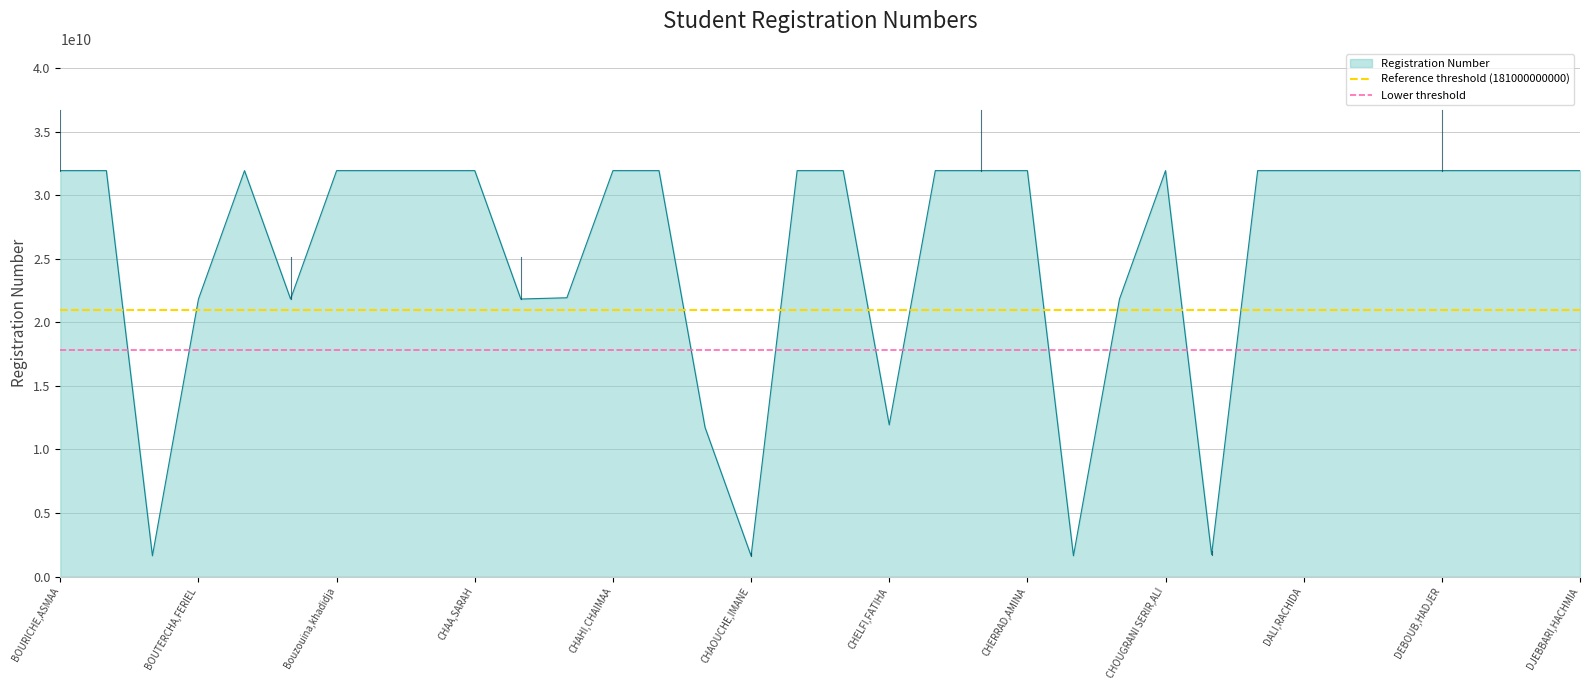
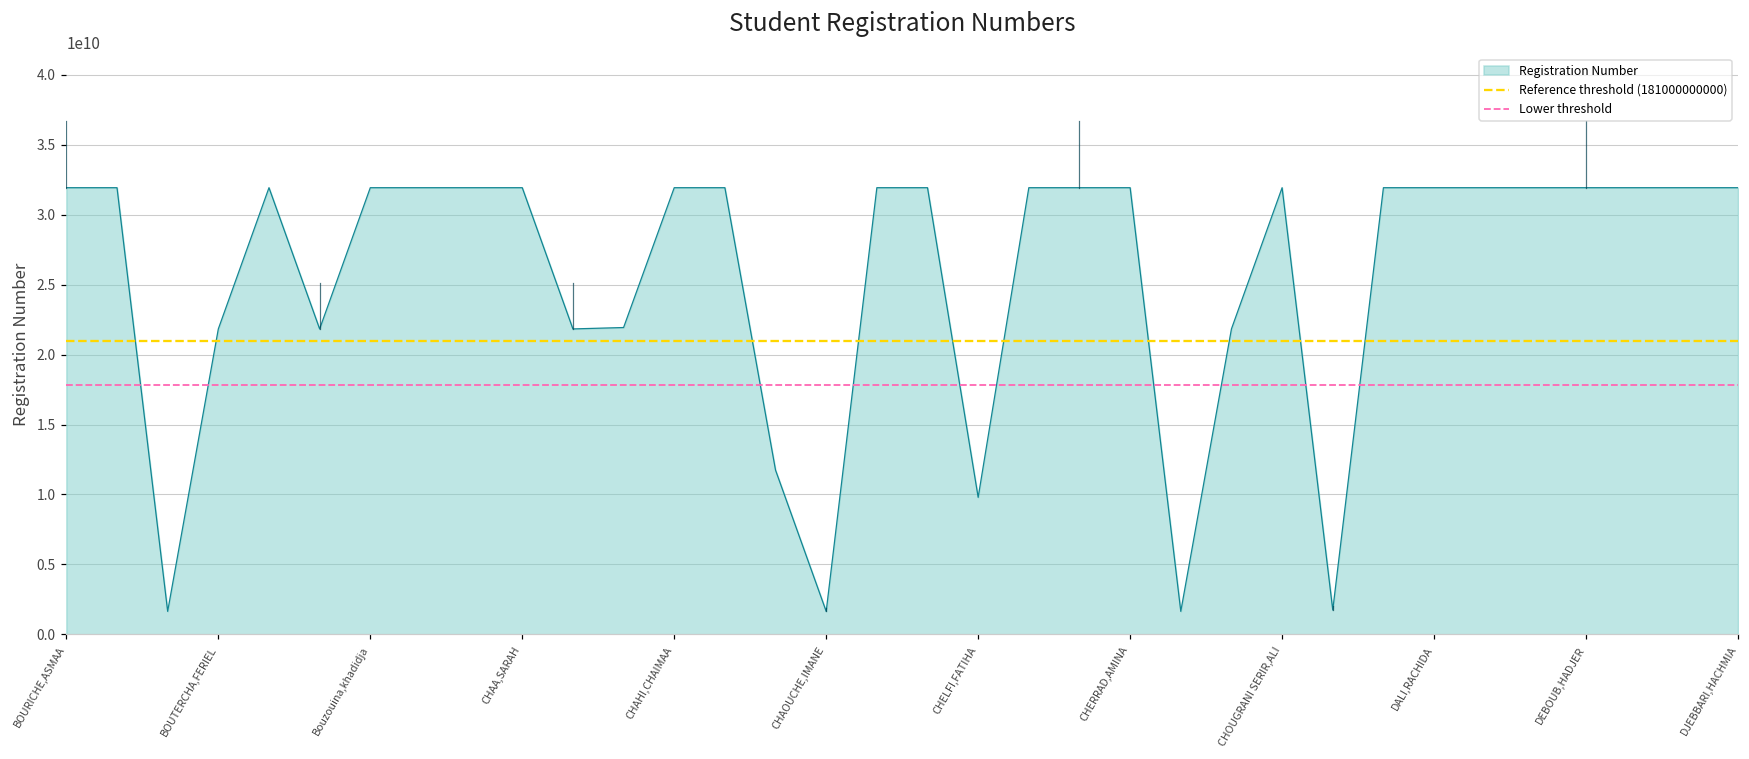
Registration Number, CHELFI,FATIHA: 11900000000 -> 9800000000
